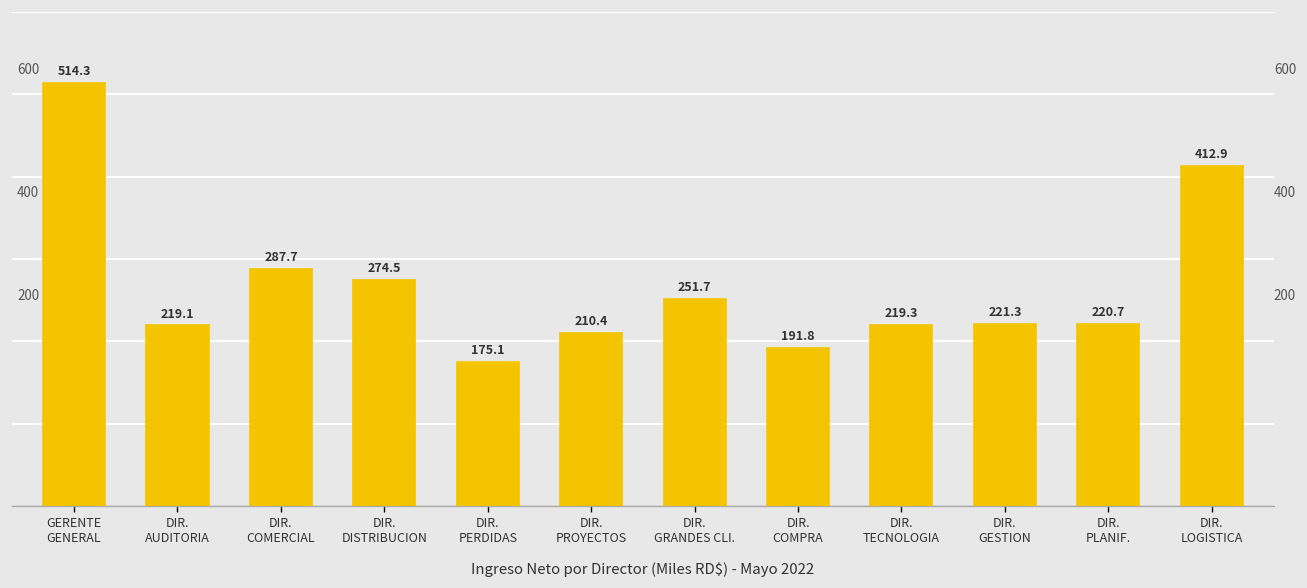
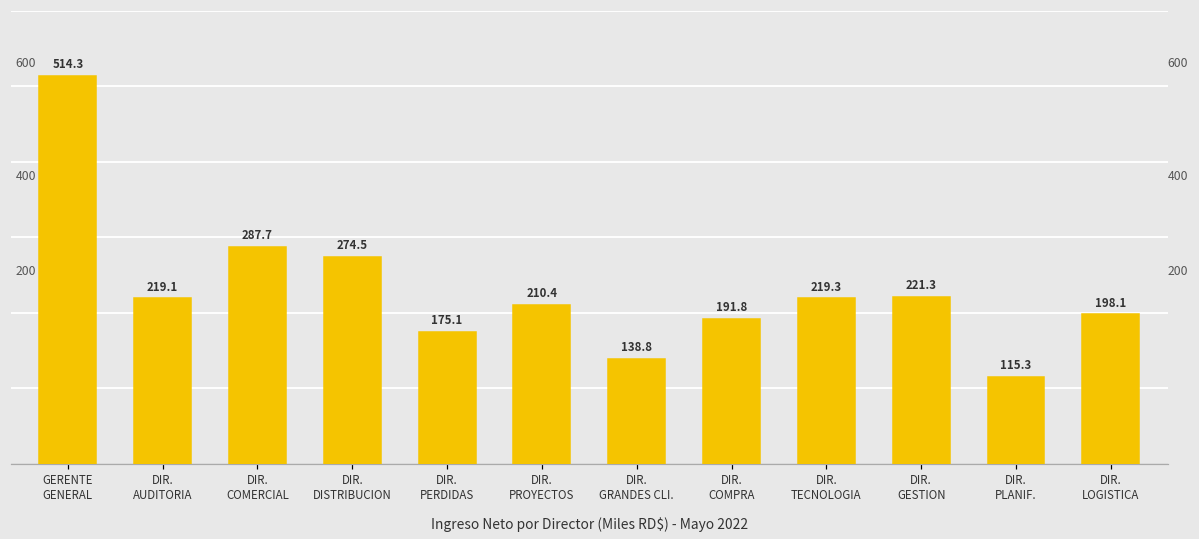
DIR. GRANDES CLI.: 251.7 -> 138.8
DIR. PLANIF.: 220.7 -> 115.3
DIR. LOGISTICA: 412.9 -> 198.1
